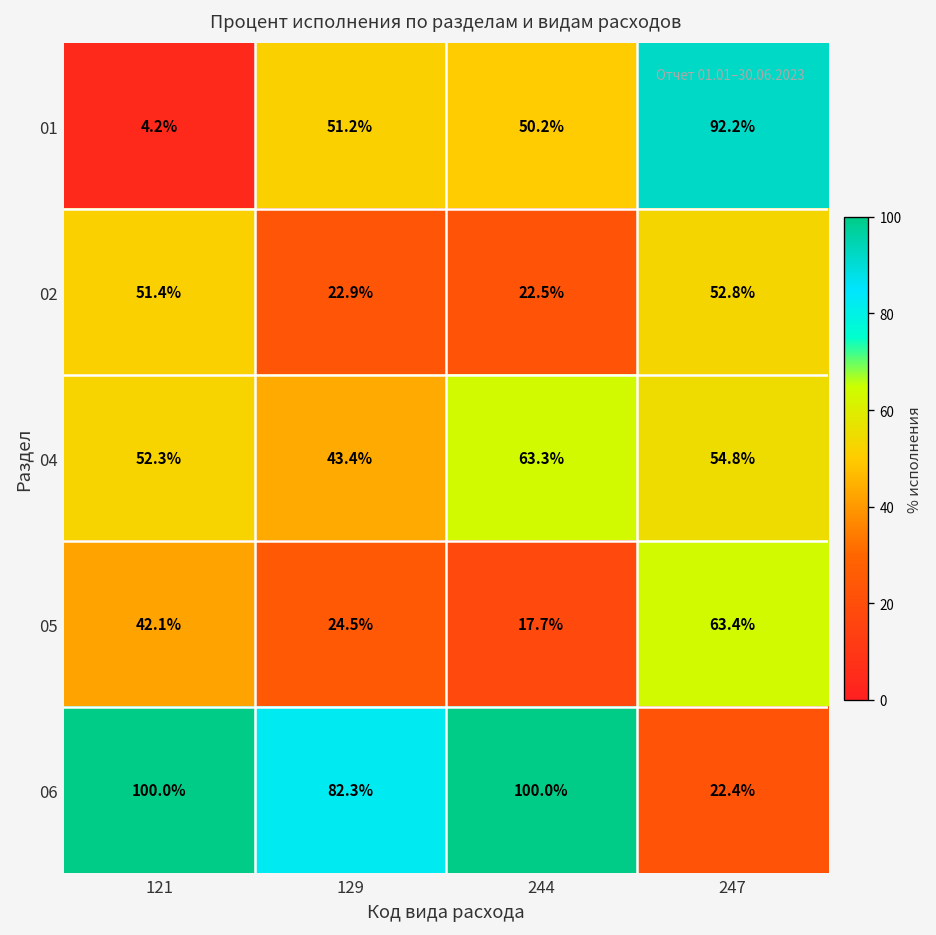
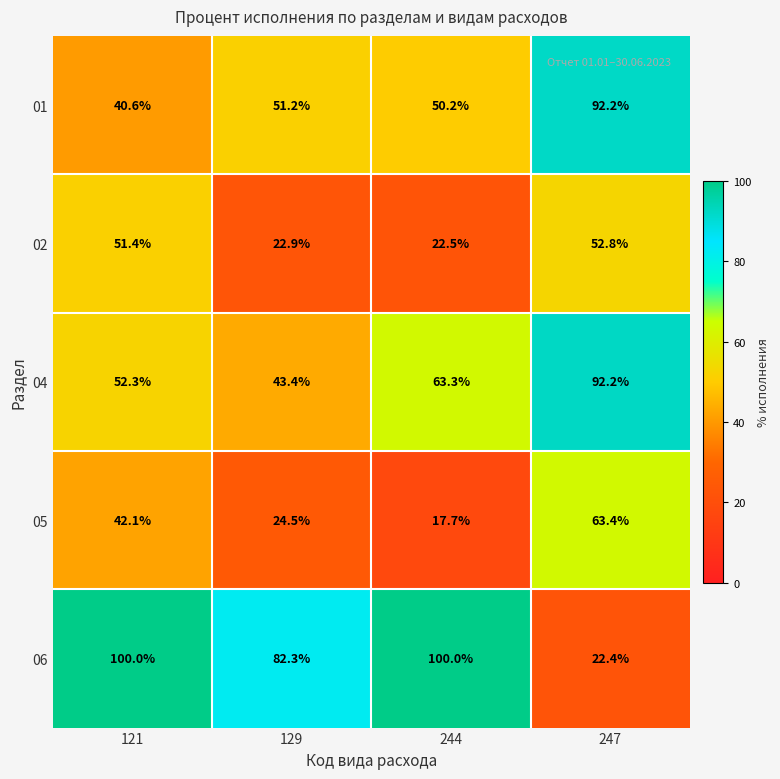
01, 121: 4.2% -> 40.6%
04, 247: 54.8% -> 92.2%
